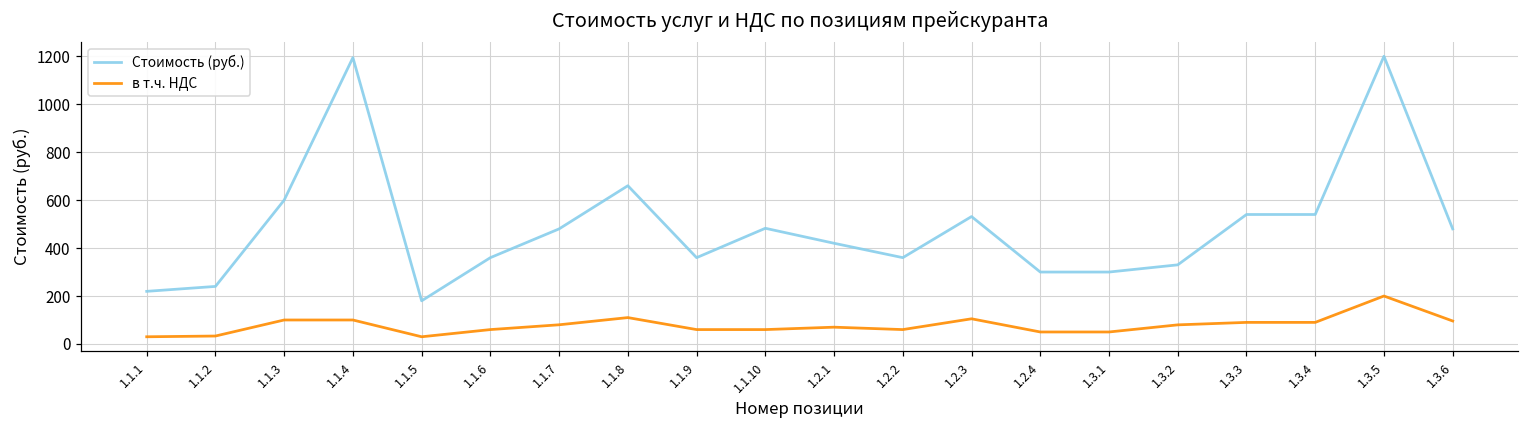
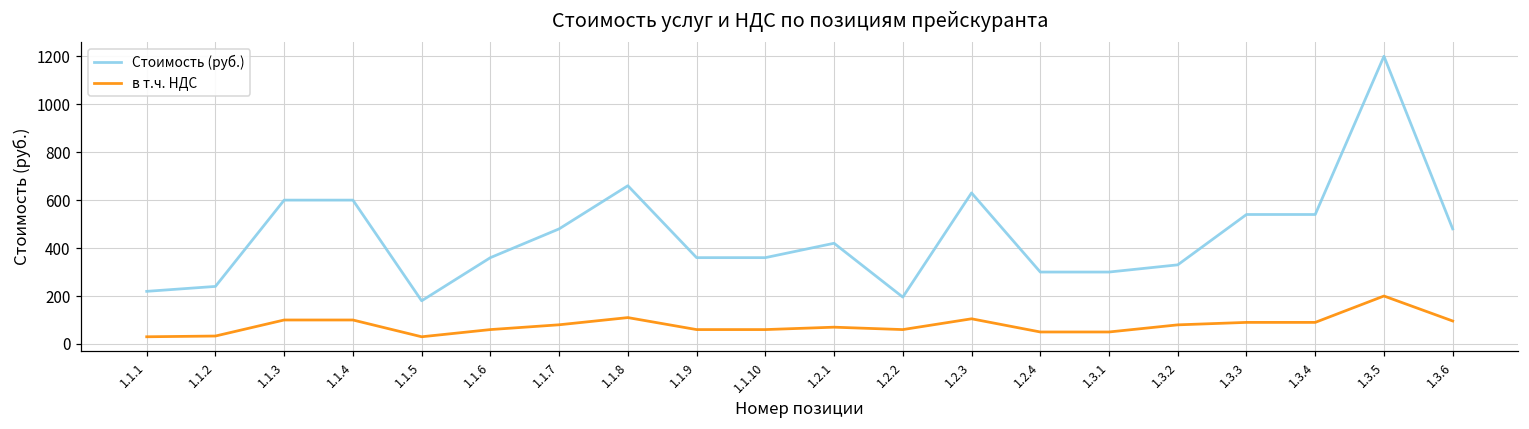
Стоимость (руб.), 1.1.4: 1190 -> 600
Стоимость (руб.), 1.1.10: 480 -> 360
Стоимость (руб.), 1.2.2: 360 -> 200
Стоимость (руб.), 1.2.3: 530 -> 630
